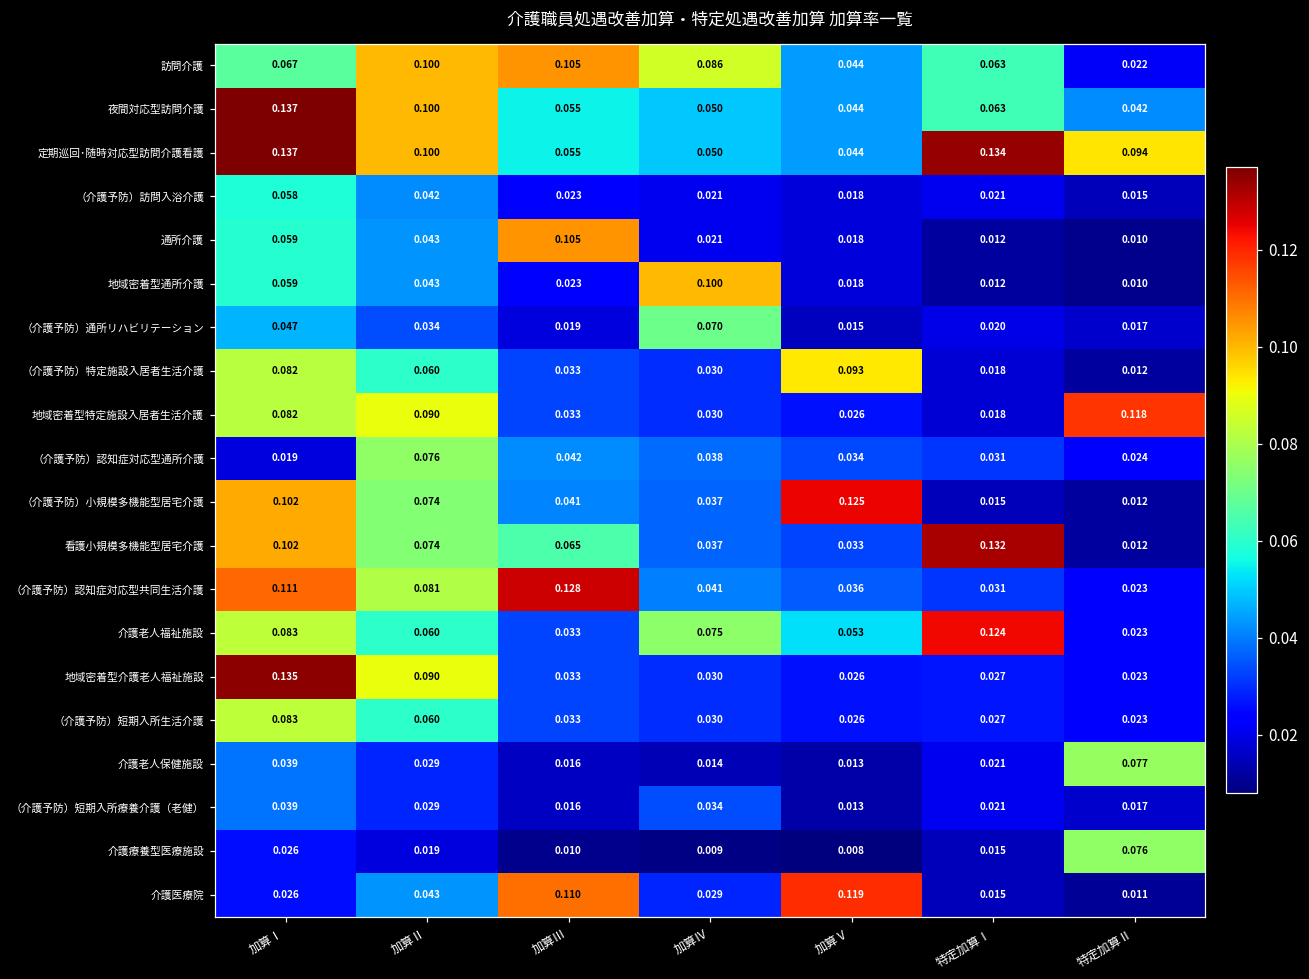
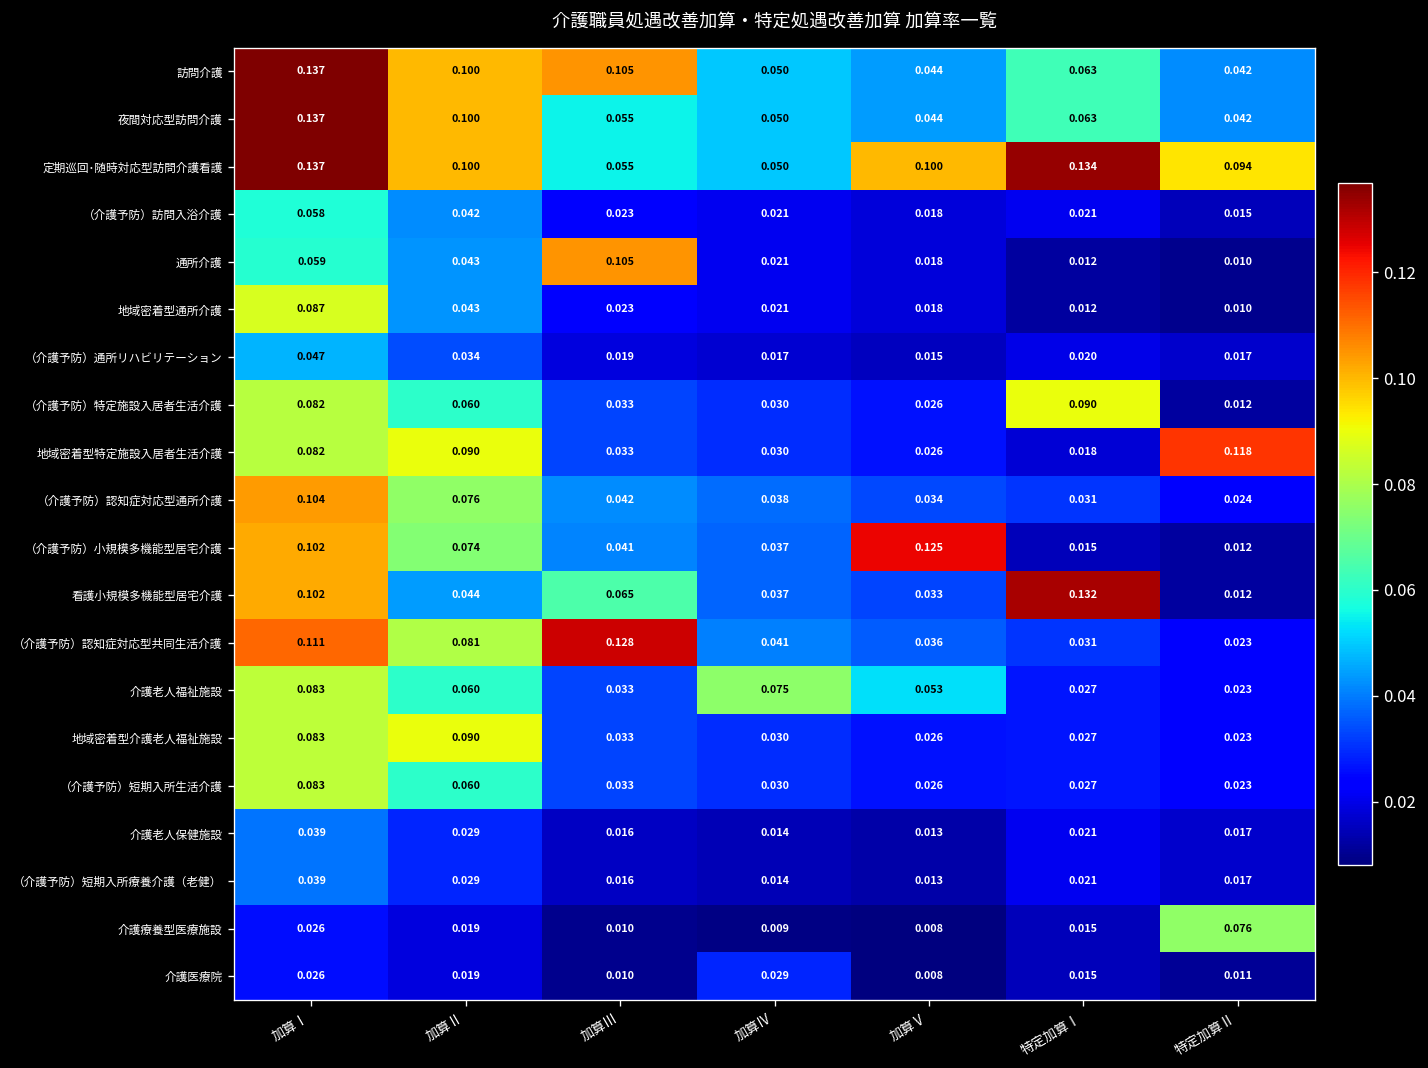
訪問介護, 加算Ⅰ: 0.067 -> 0.137
訪問介護, 加算Ⅳ: 0.086 -> 0.050
訪問介護, 特定加算Ⅱ: 0.022 -> 0.042
定期巡回･随時対応型訪問介護看護, 加算Ⅴ: 0.044 -> 0.100
地域密着型通所介護, 加算Ⅰ: 0.059 -> 0.087
地域密着型通所介護, 加算Ⅳ: 0.100 -> 0.021
（介護予防）通所リハビリテーション, 加算Ⅳ: 0.070 -> 0.017
（介護予防）特定施設入居者生活介護, 加算Ⅴ: 0.093 -> 0.026
（介護予防）特定施設入居者生活介護, 特定加算Ⅰ: 0.018 -> 0.090
（介護予防）認知症対応型通所介護, 加算Ⅰ: 0.019 -> 0.104
看護小規模多機能型居宅介護, 加算Ⅱ: 0.074 -> 0.044
介護老人福祉施設, 特定加算Ⅰ: 0.124 -> 0.027
地域密着型介護老人福祉施設, 加算Ⅰ: 0.135 -> 0.083
介護老人保健施設, 特定加算Ⅱ: 0.077 -> 0.017
（介護予防）短期入所療養介護（老健）, 加算Ⅳ: 0.034 -> 0.014
介護医療院, 加算Ⅱ: 0.043 -> 0.019
介護医療院, 加算Ⅲ: 0.110 -> 0.010
介護医療院, 加算Ⅴ: 0.119 -> 0.008
